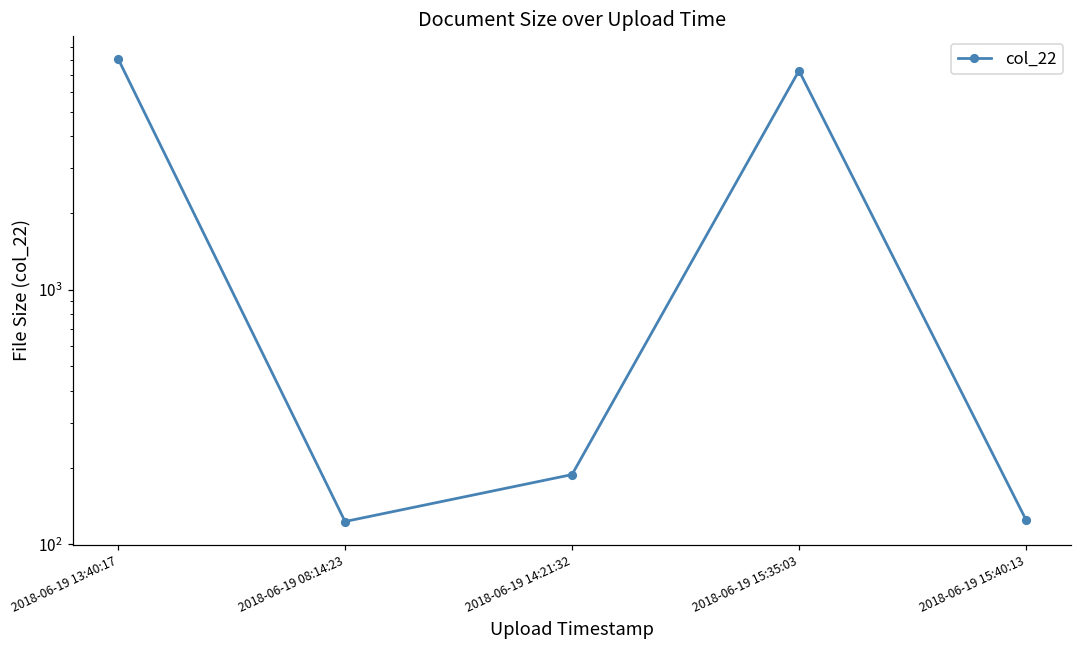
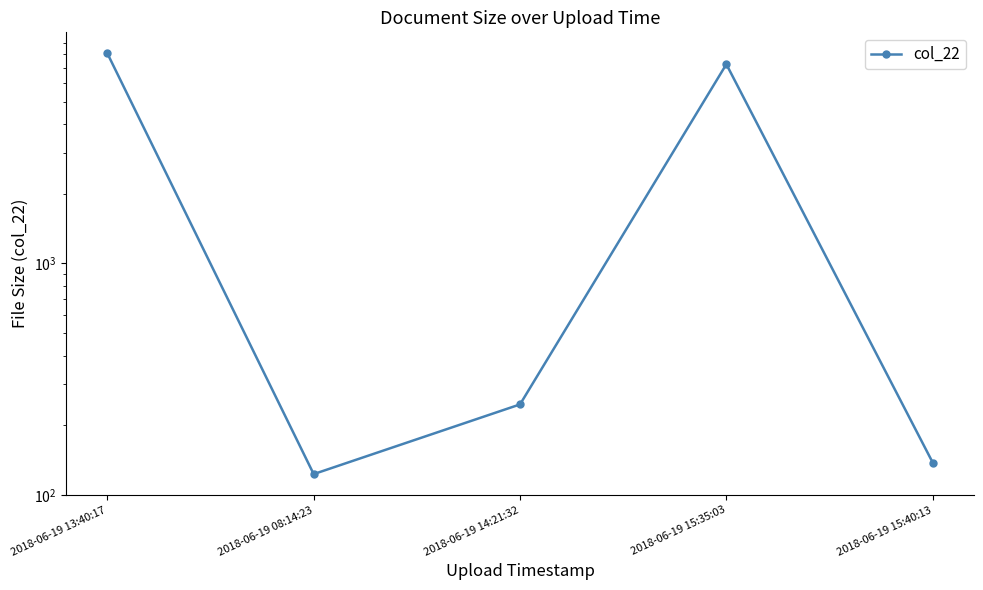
2018-06-19 14:21:32: 190 -> 250
2018-06-19 15:40:13: 130 -> 140
